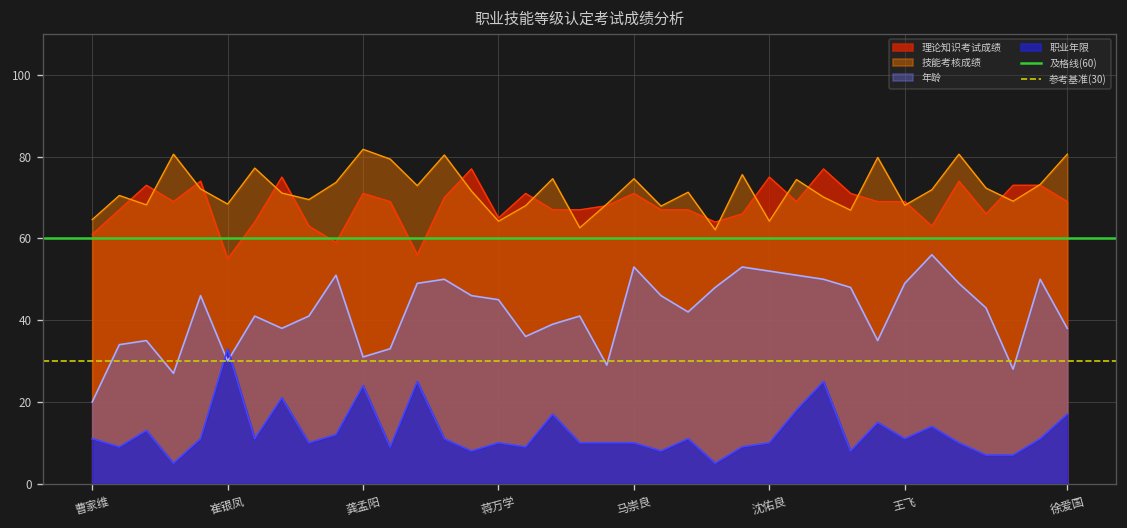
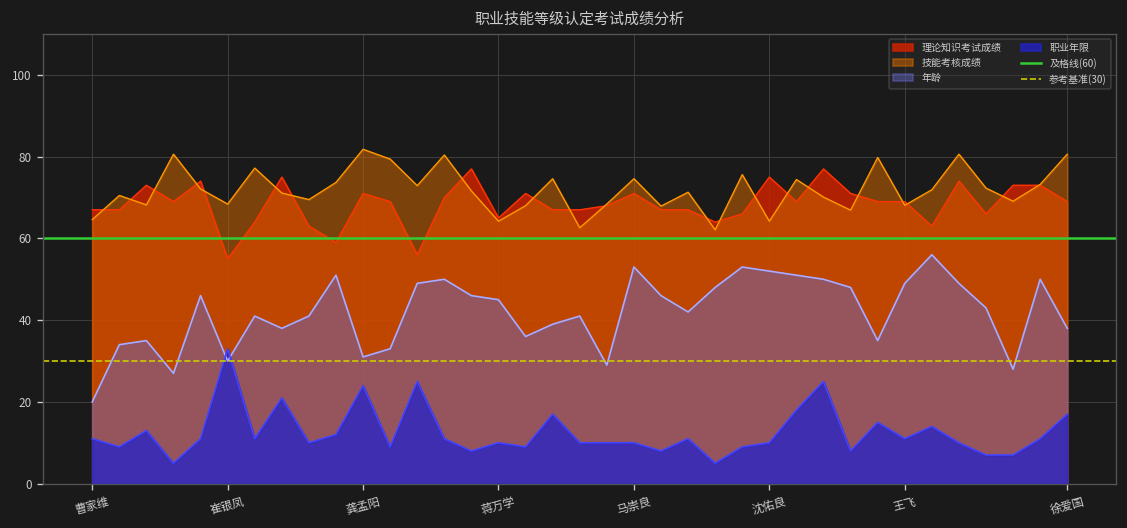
理论知识考试成绩, 曹家维: 61 -> 67
